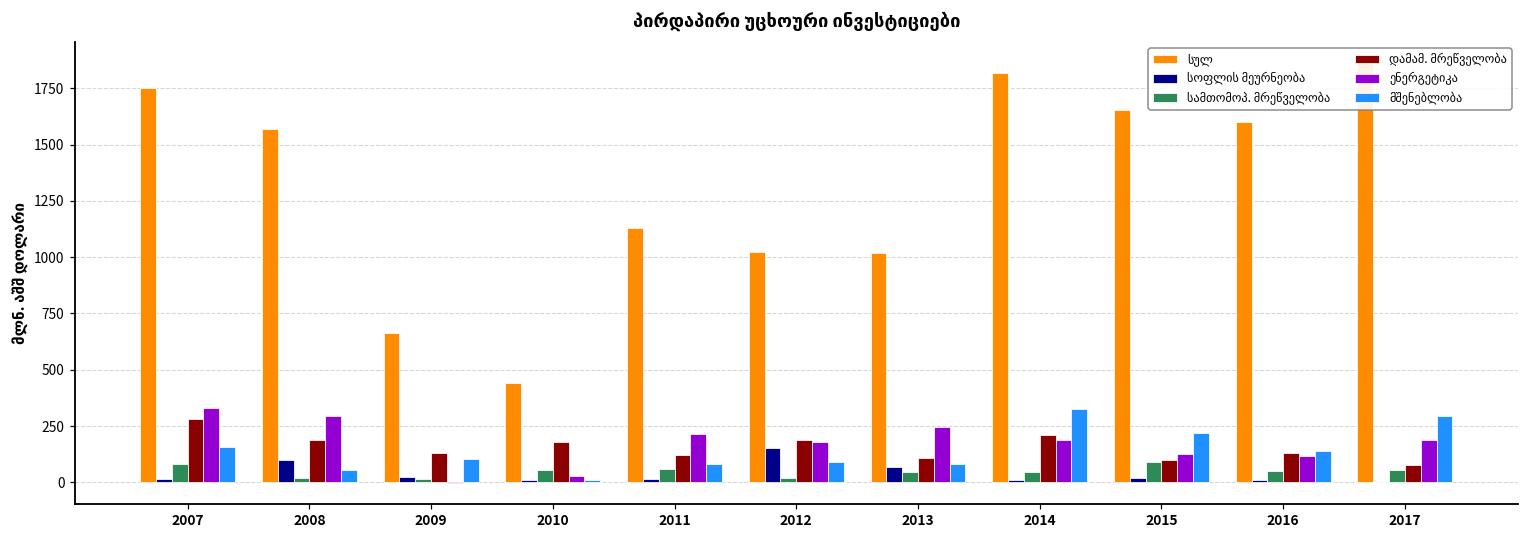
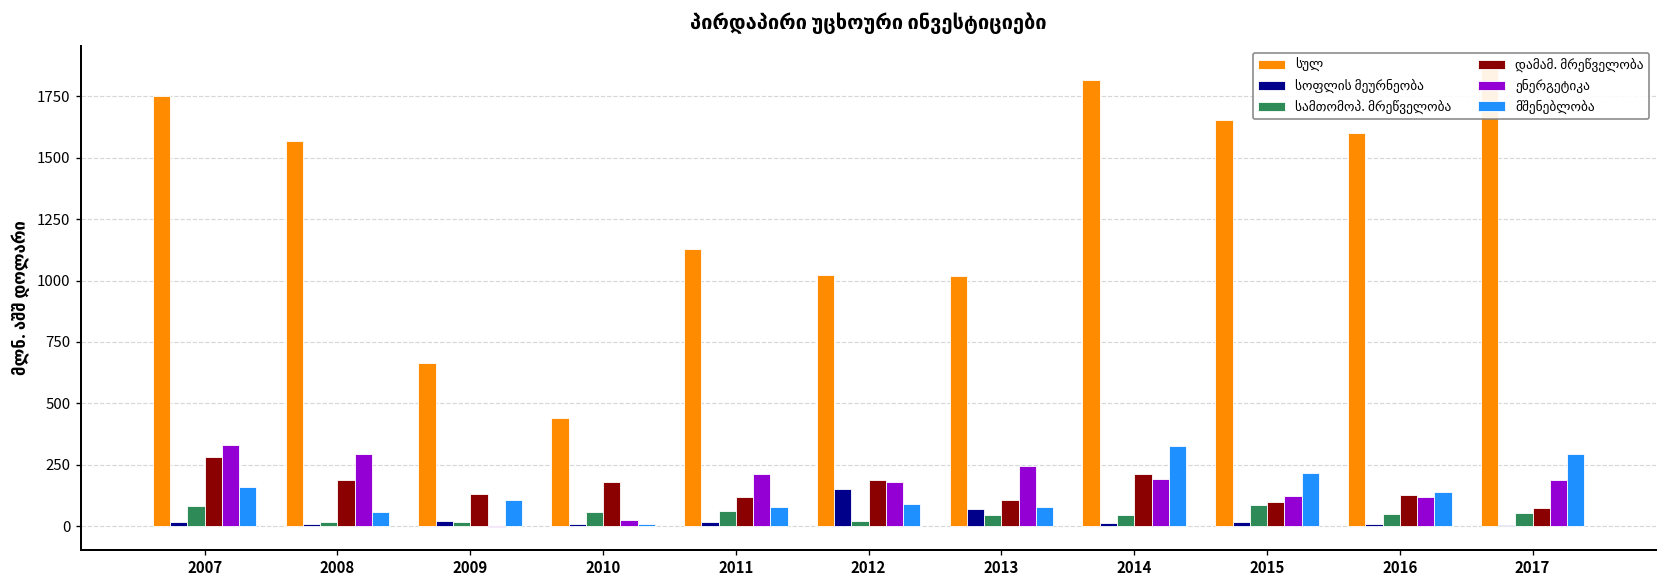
სოფლის მეურნეობა, 2008: 100 -> 10
